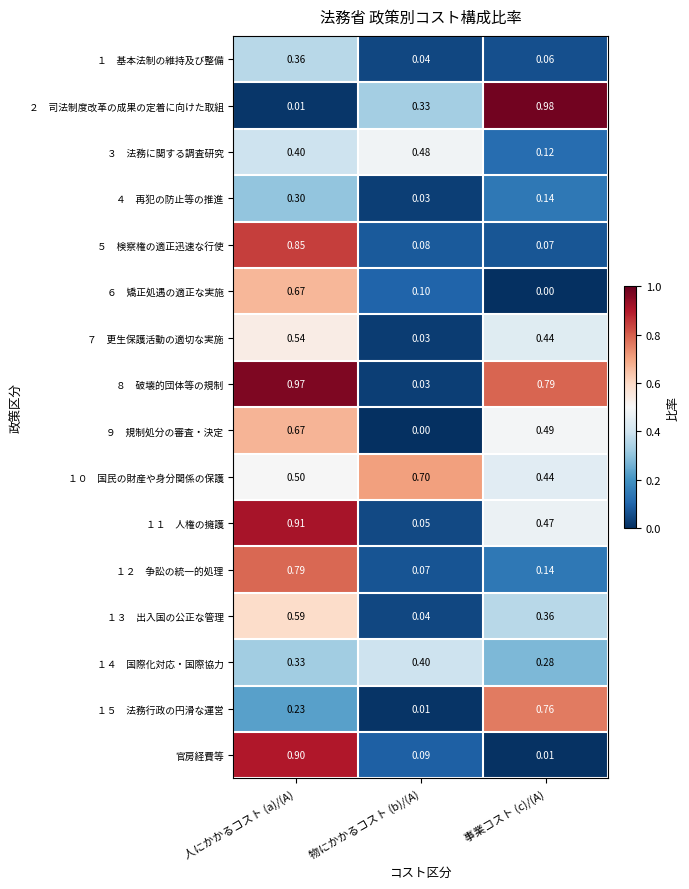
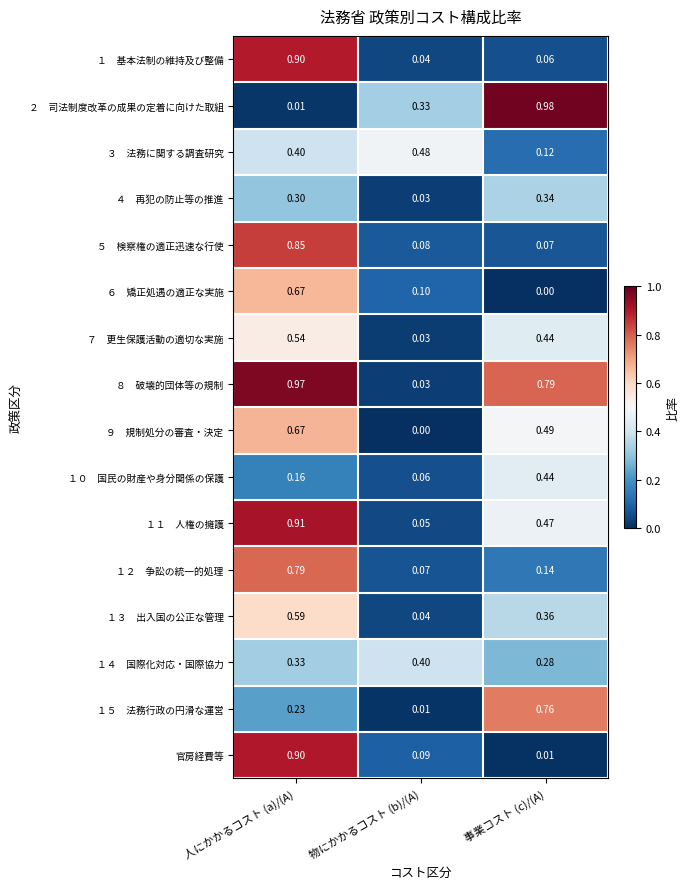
１ 基本法制の維持及び整備, 人にかかるコスト (a)/(A): 0.36 -> 0.90
４ 再犯の防止等の推進, 事業コスト (c)/(A): 0.14 -> 0.34
１０ 国民の財産や身分関係の保護, 人にかかるコスト (a)/(A): 0.50 -> 0.16
１０ 国民の財産や身分関係の保護, 物にかかるコスト (b)/(A): 0.70 -> 0.06
